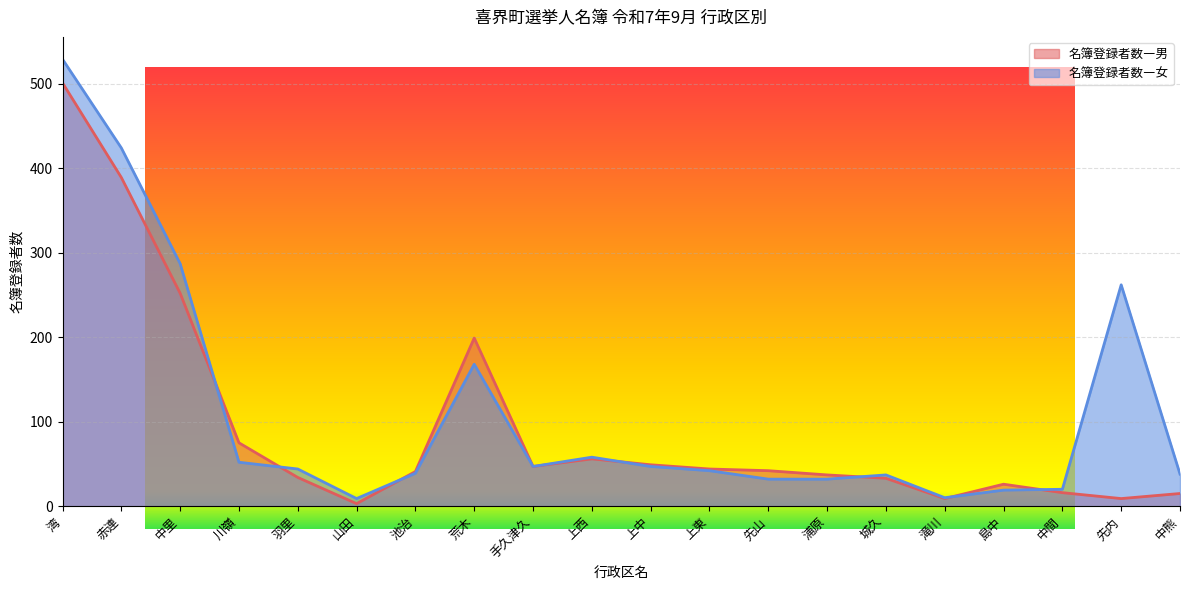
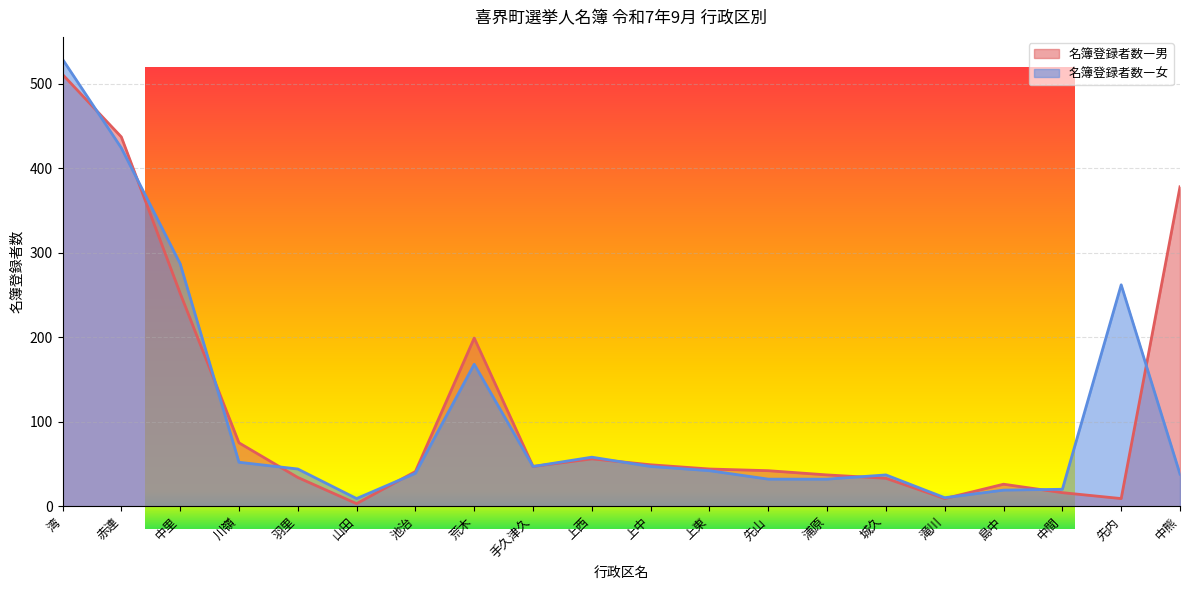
名簿登録者数―男, 湾: 500 -> 510
名簿登録者数―男, 赤連: 390 -> 440
名簿登録者数―男, 中熊: 20 -> 380
